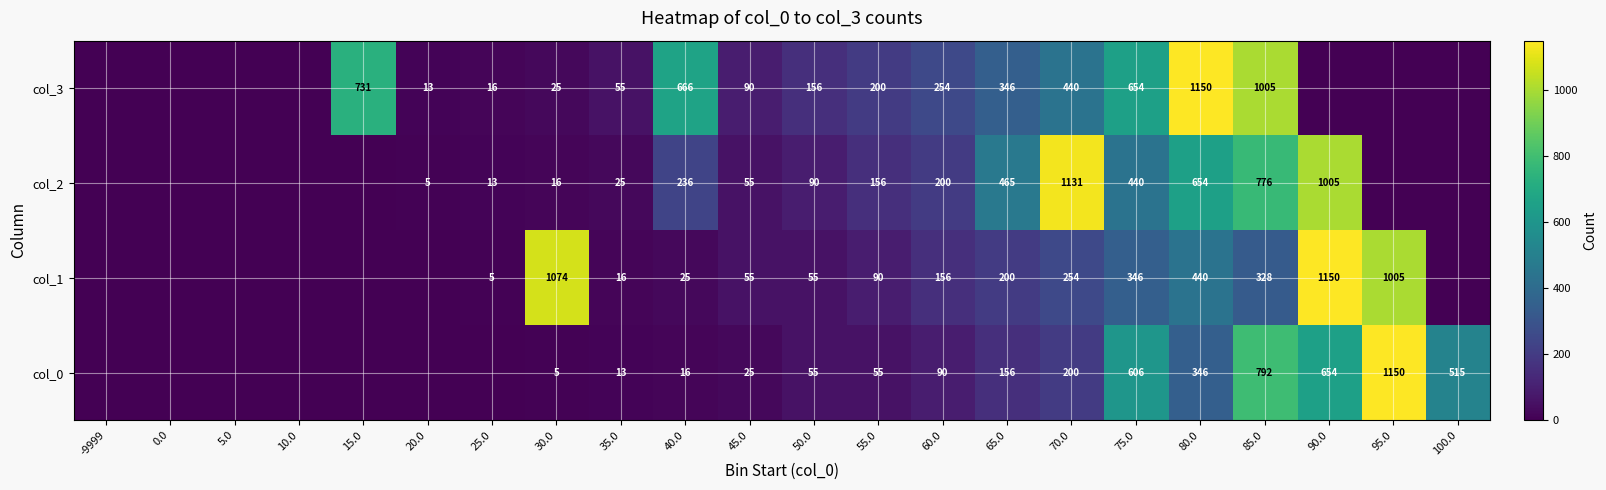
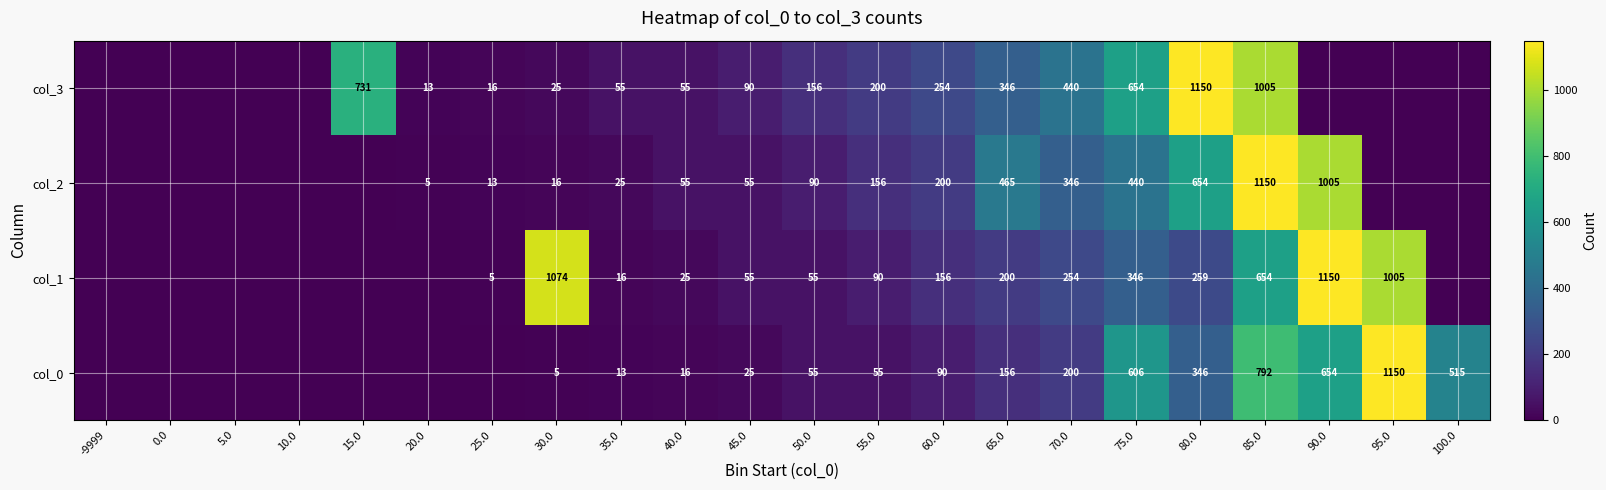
col_3, 40.0: 666 -> 55
col_2, 40.0: 236 -> 55
col_2, 70.0: 1131 -> 346
col_2, 85.0: 776 -> 1150
col_1, 80.0: 440 -> 259
col_1, 85.0: 328 -> 654
